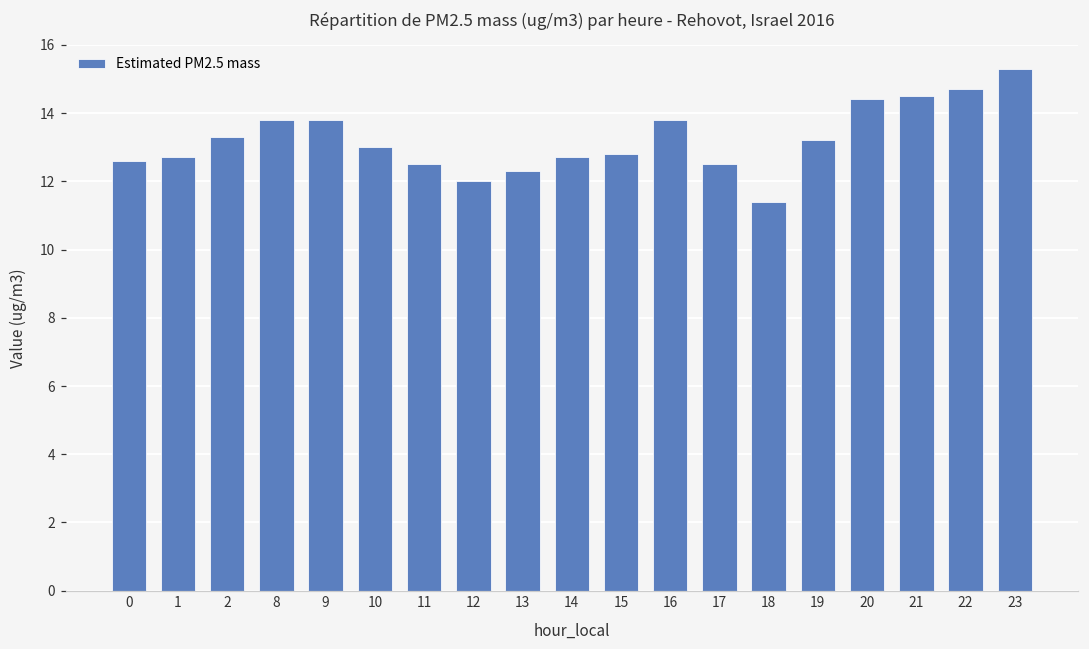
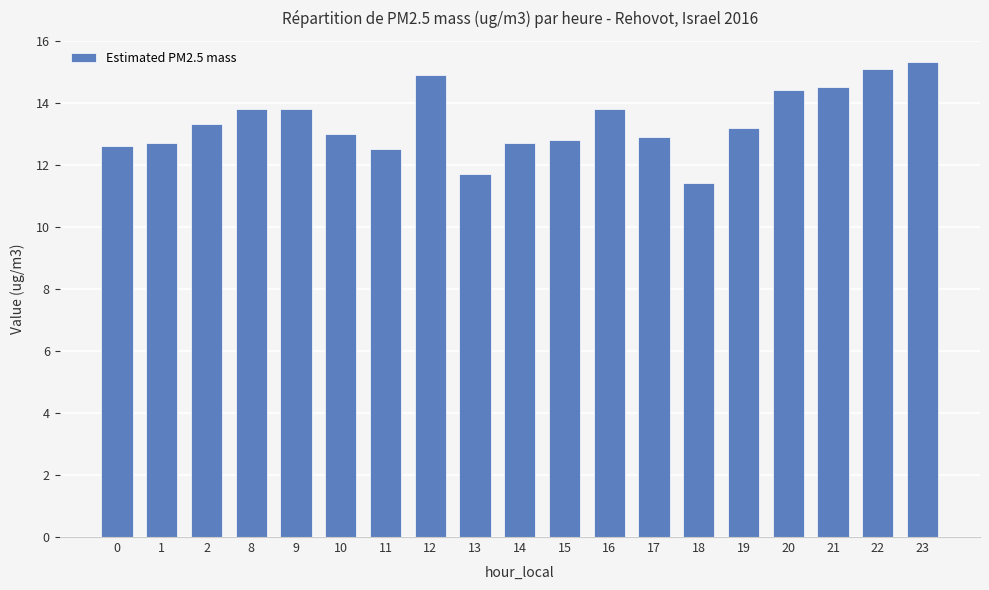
12: 12.0 -> 14.9
13: 12.3 -> 11.7
17: 12.5 -> 12.9
22: 14.7 -> 15.1
